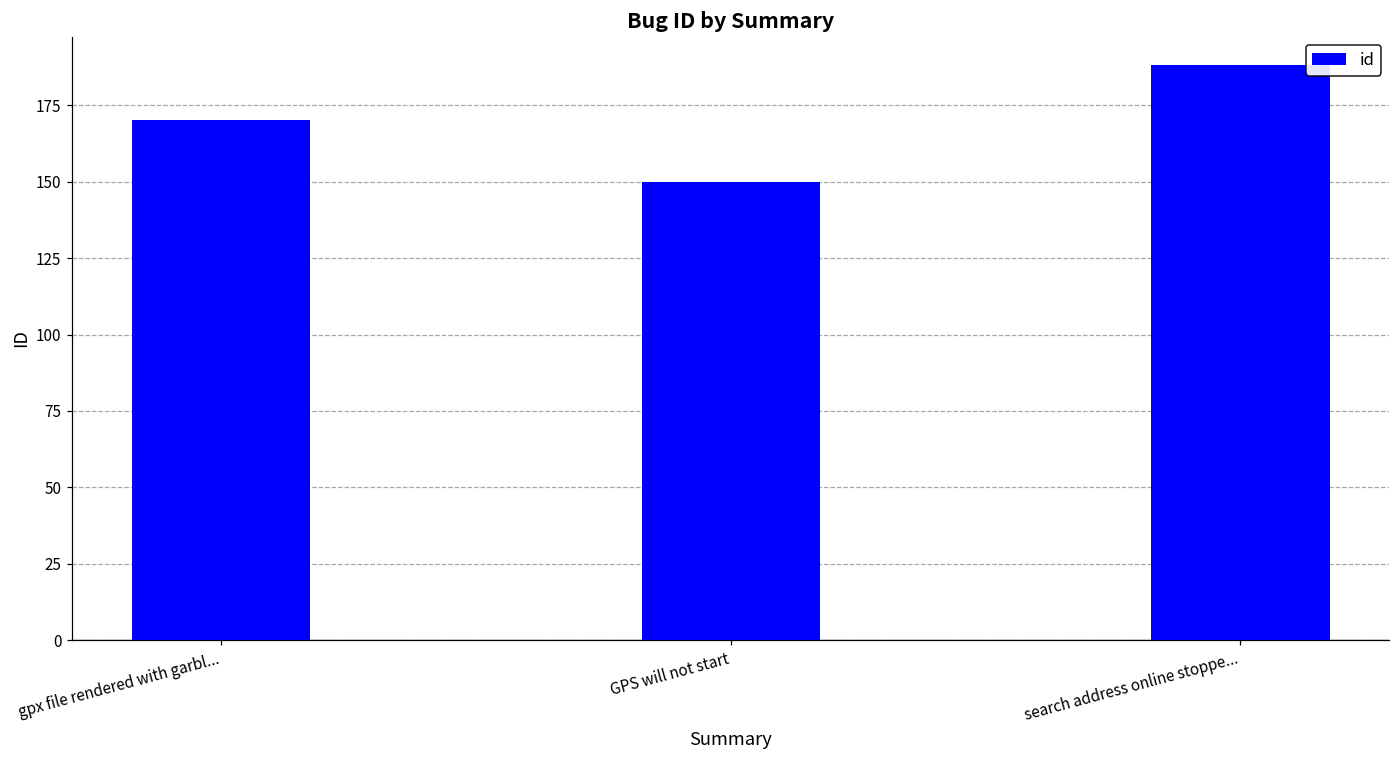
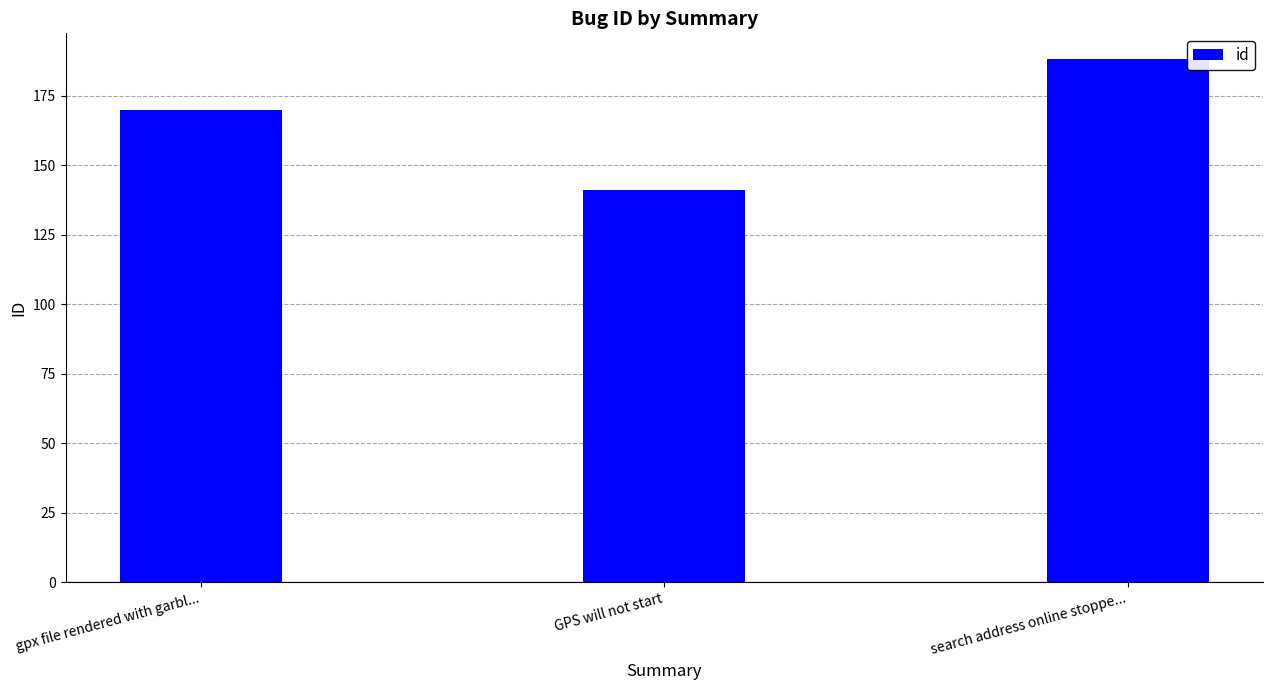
GPS will not start: 150 -> 141
